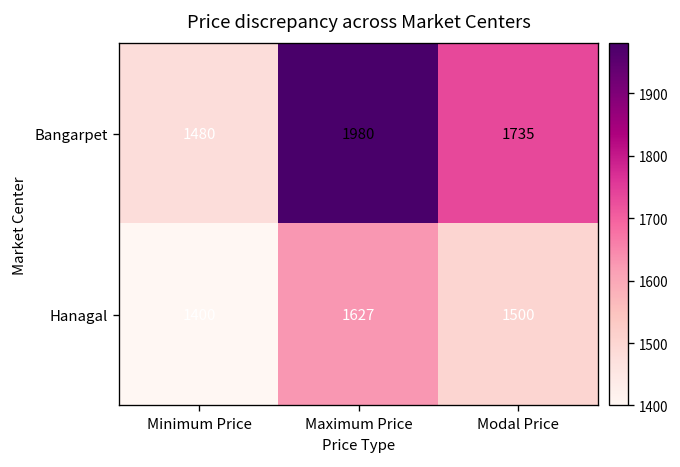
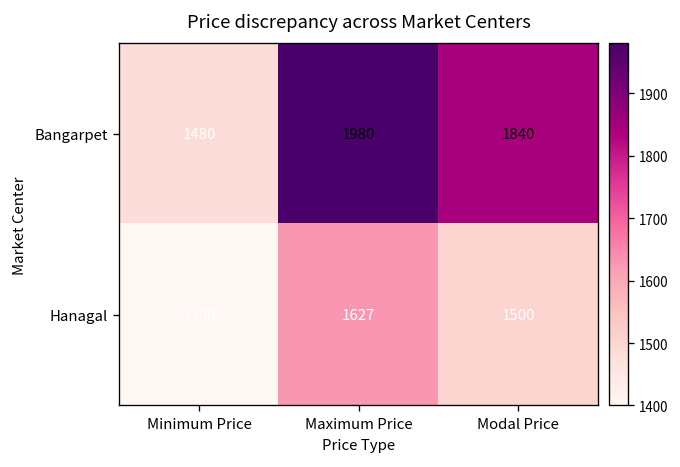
Bangarpet, Modal Price: 1735 -> 1840
